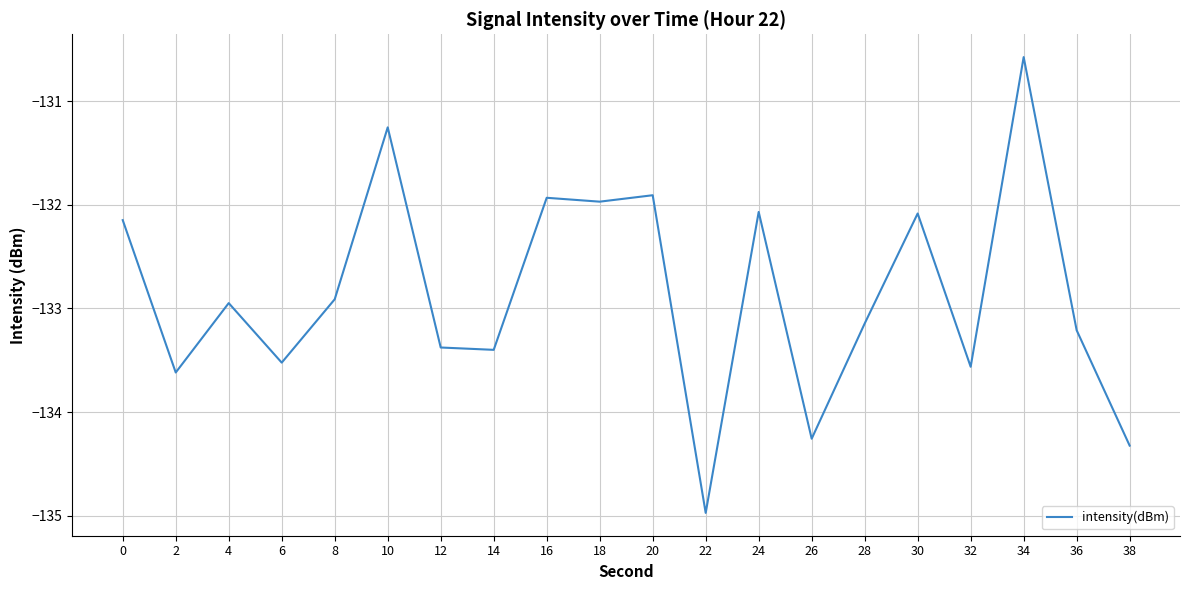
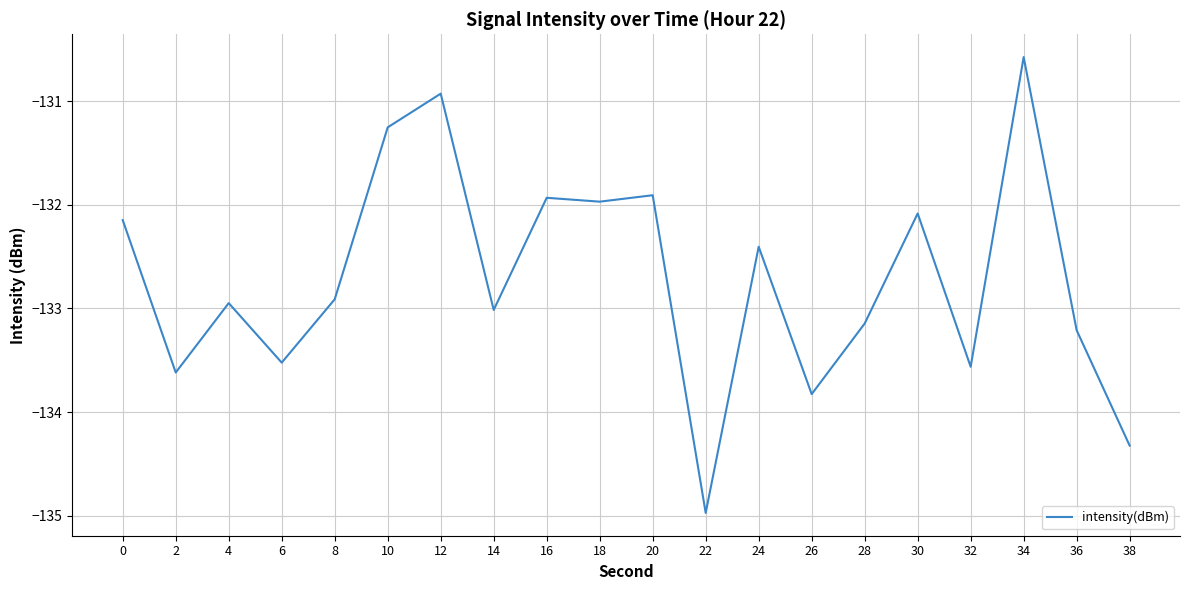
12: -133.38 -> -130.93
14: -133.40 -> -133.02
24: -132.07 -> -132.41
26: -134.26 -> -133.83
